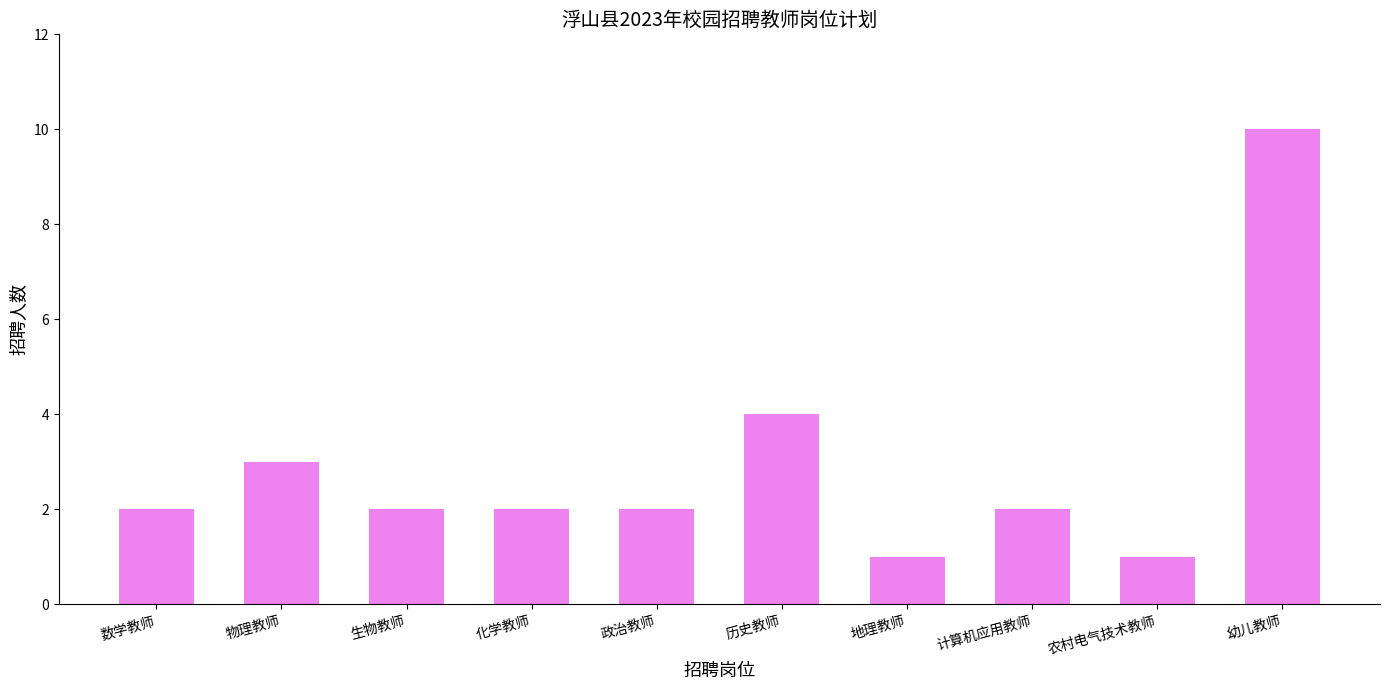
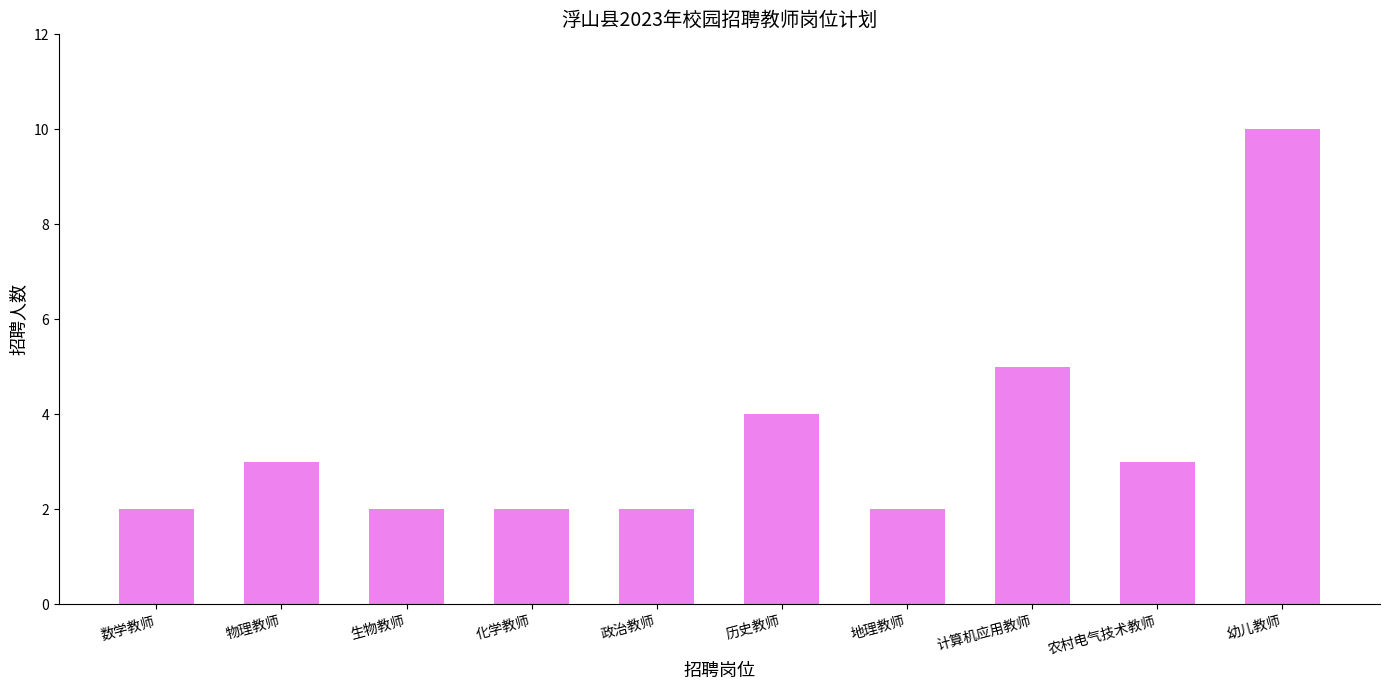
地理教师: 1 -> 2
计算机应用教师: 2 -> 5
农村电气技术教师: 1 -> 3
